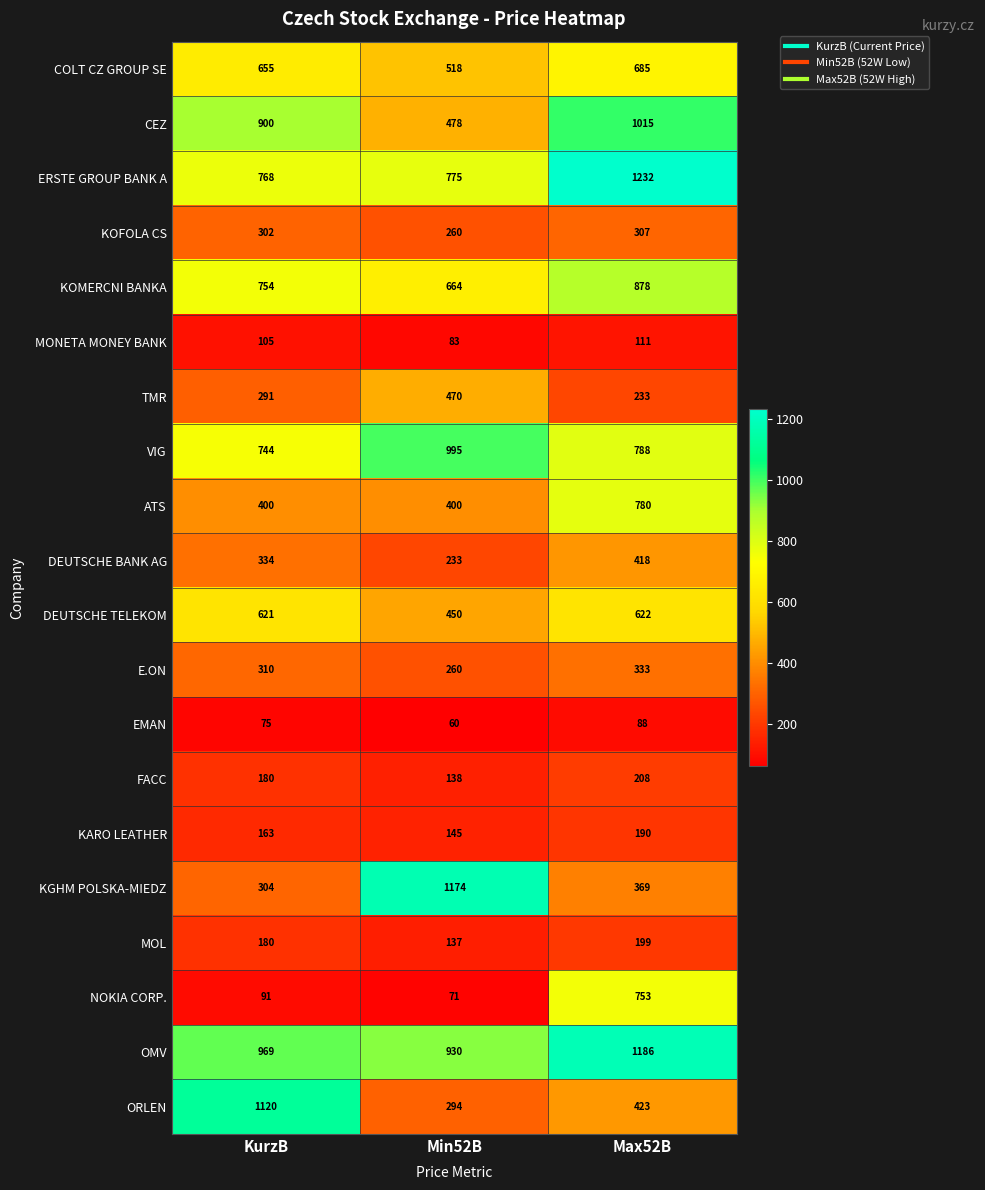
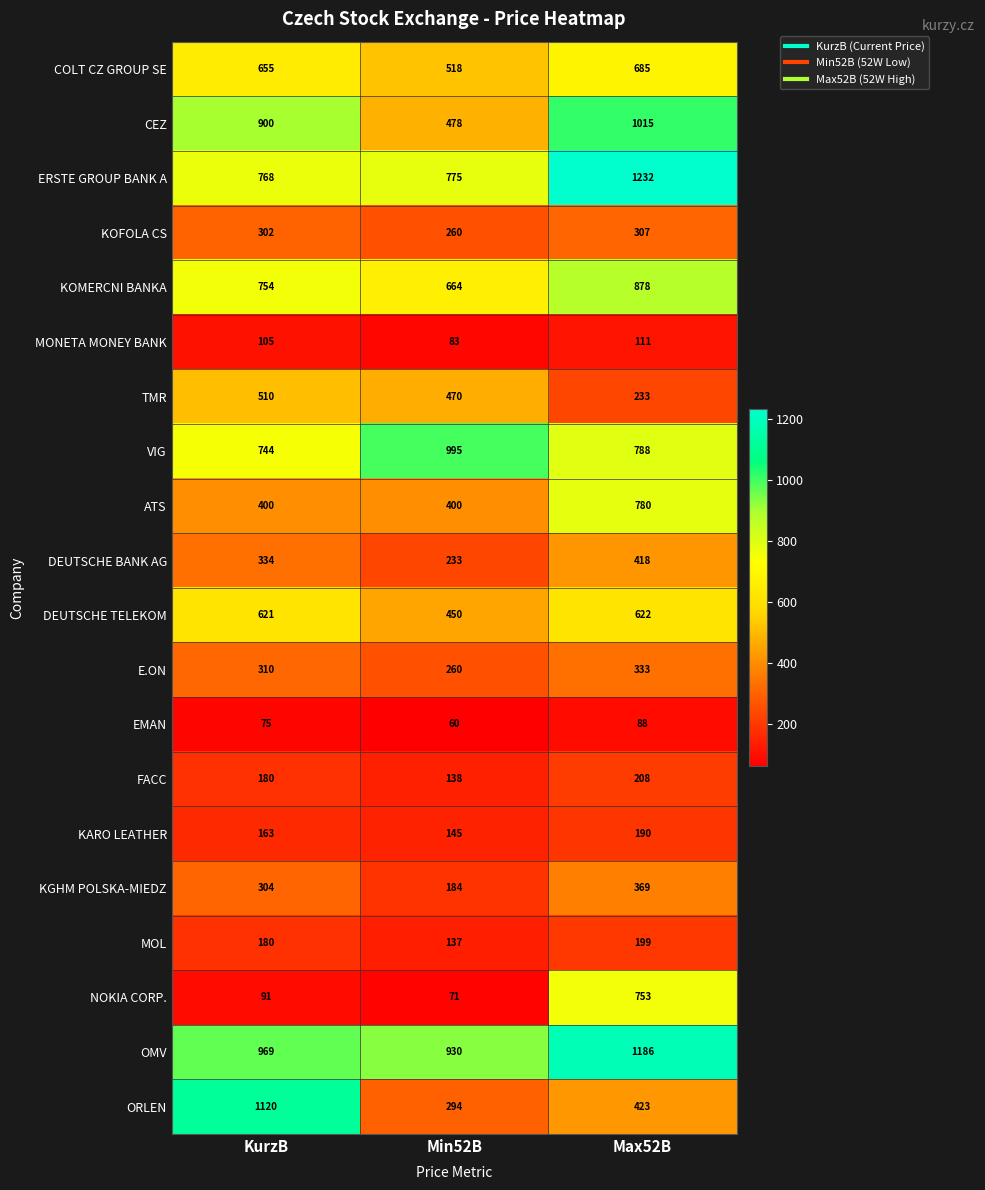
TMR, KurzB: 291 -> 510
KGHM POLSKA-MIEDZ, Min52B: 1174 -> 184
